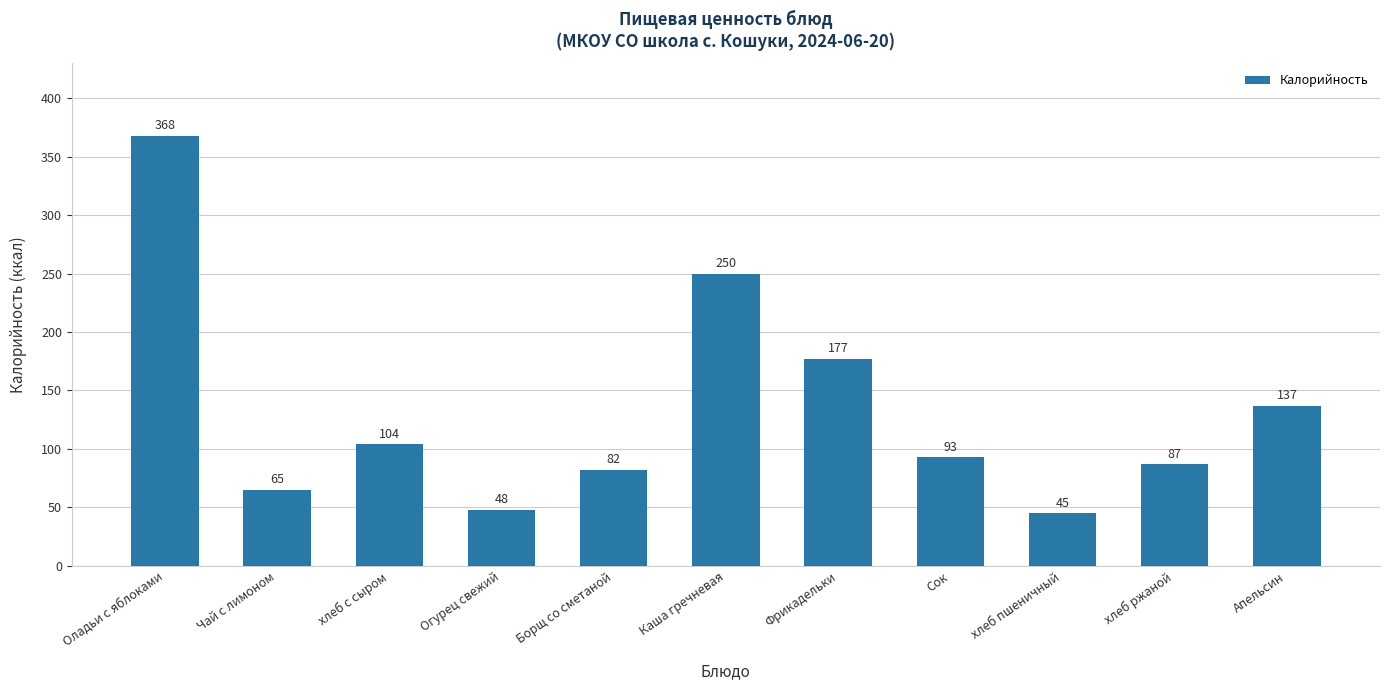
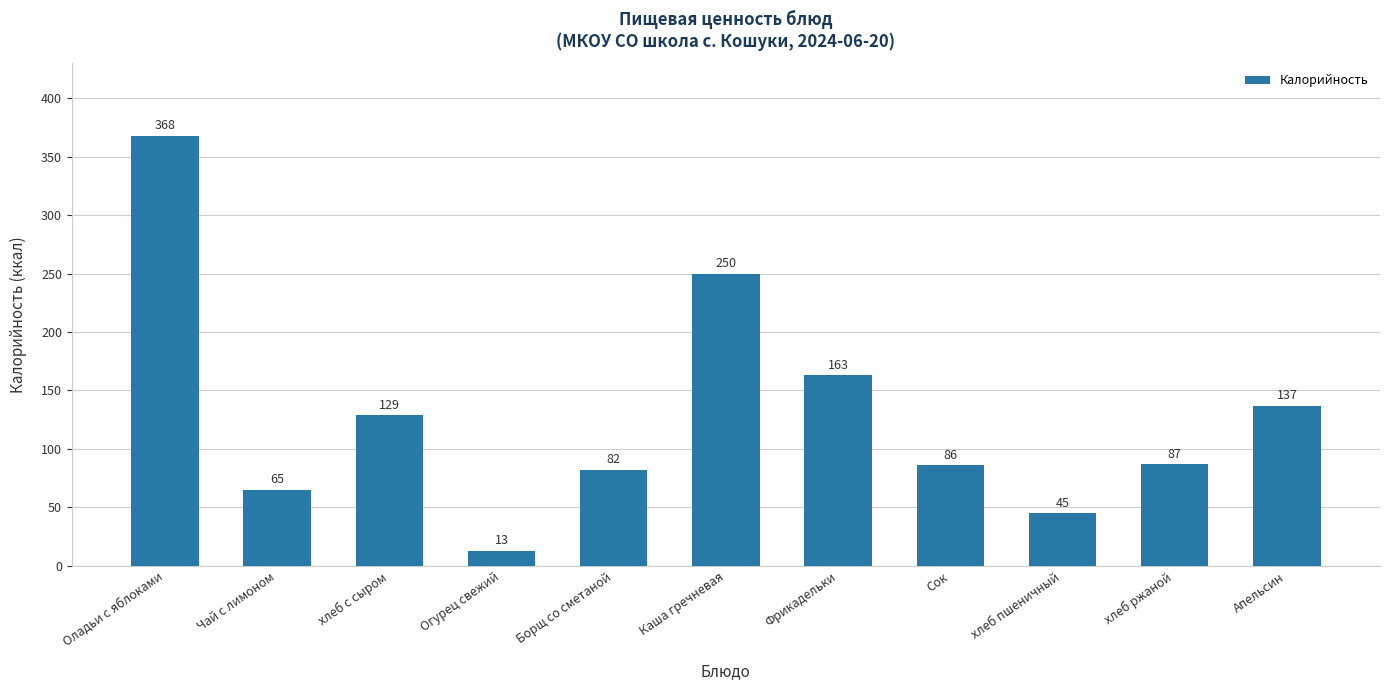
хлеб с сыром: 104 -> 129
Огурец свежий: 48 -> 13
Фрикадельки: 177 -> 163
Сок: 93 -> 86
